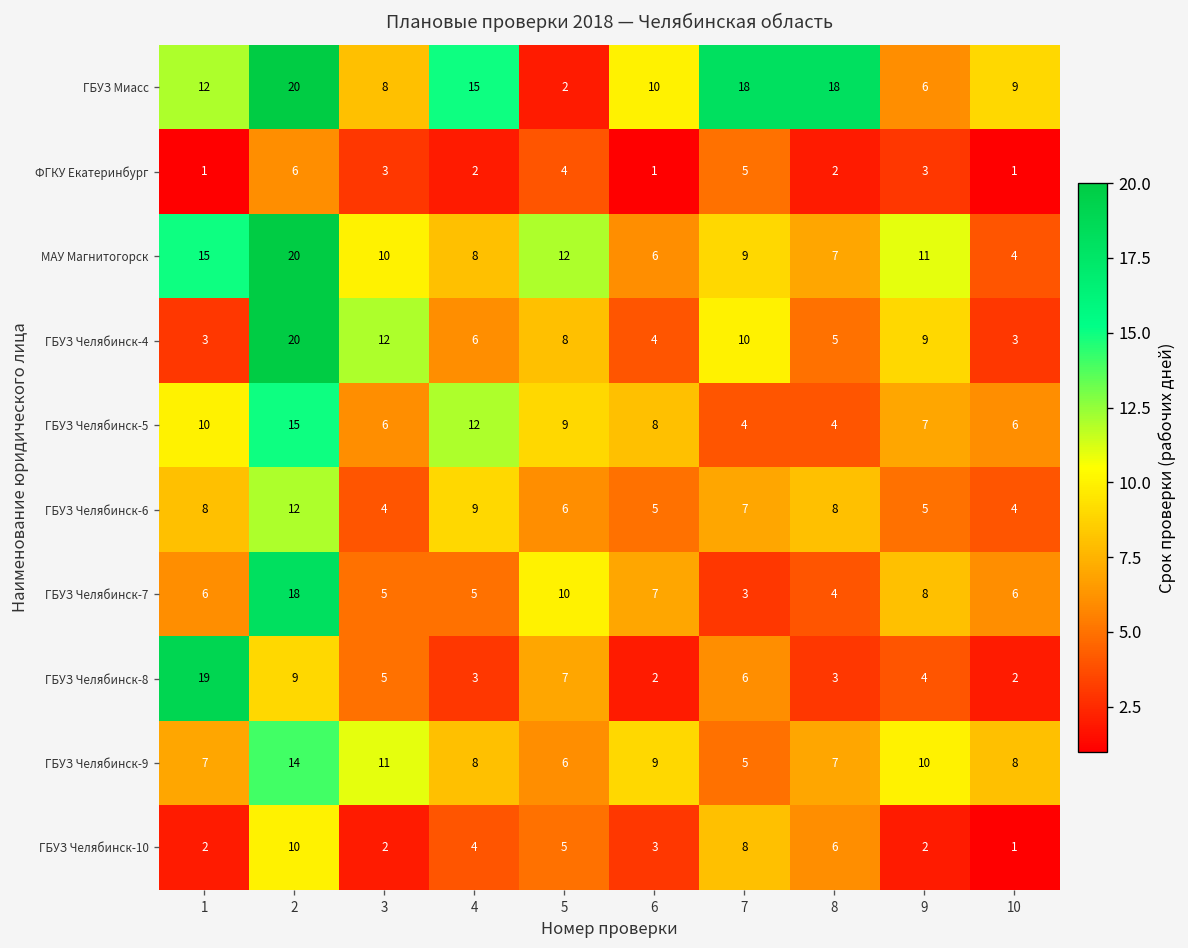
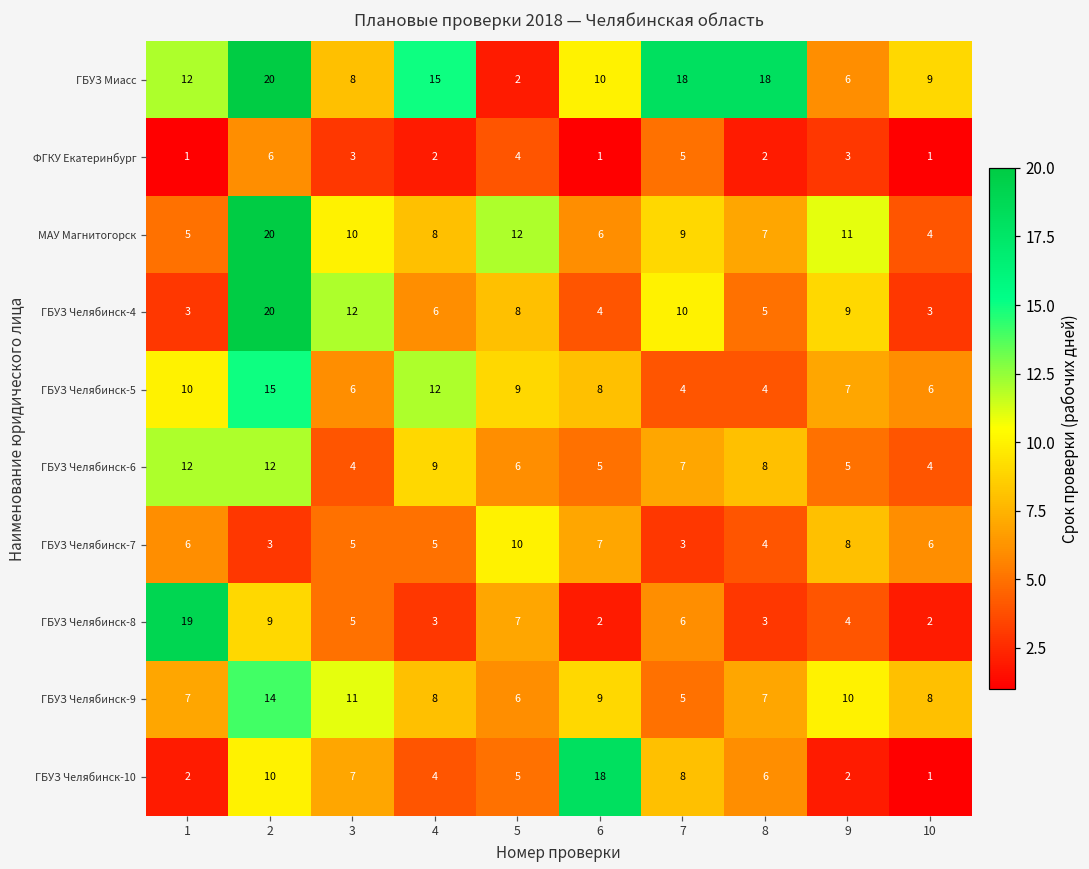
МАУ Магнитогорск, 1: 15 -> 5
ГБУЗ Челябинск-6, 1: 8 -> 12
ГБУЗ Челябинск-7, 2: 18 -> 3
ГБУЗ Челябинск-10, 3: 2 -> 7
ГБУЗ Челябинск-10, 6: 3 -> 18
